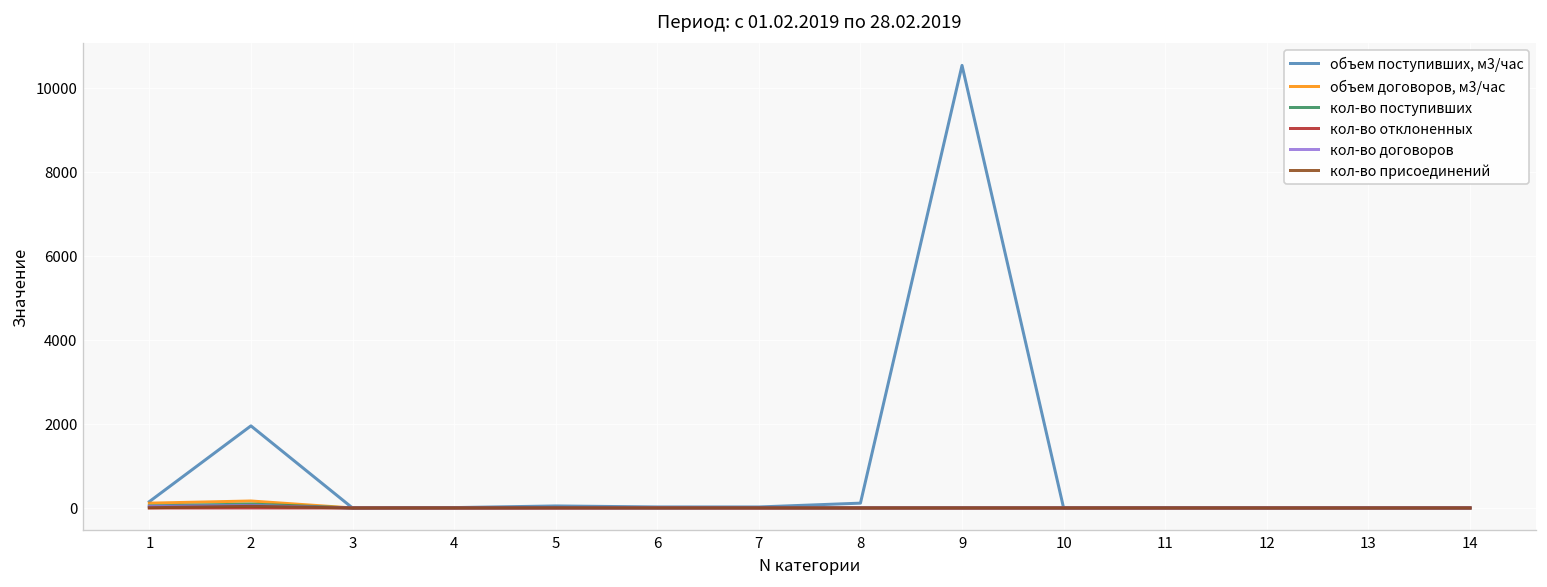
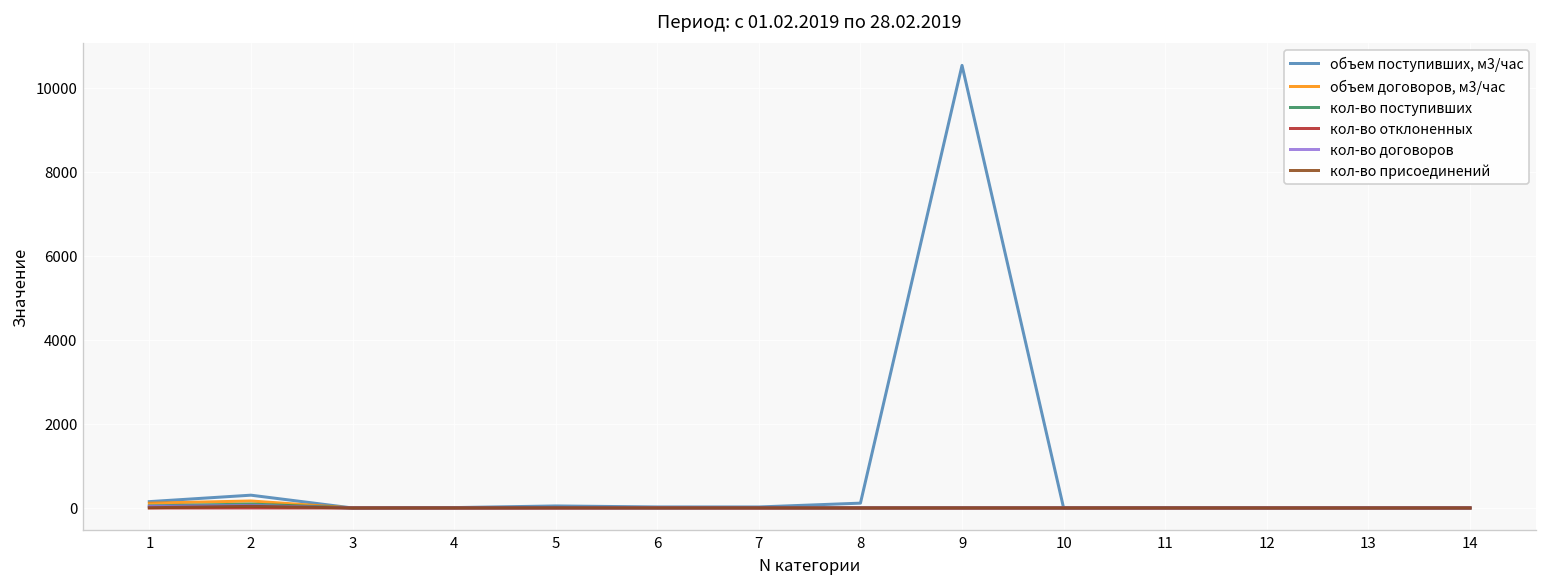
объем поступивших, м3/час, 2: 2000 -> 300
